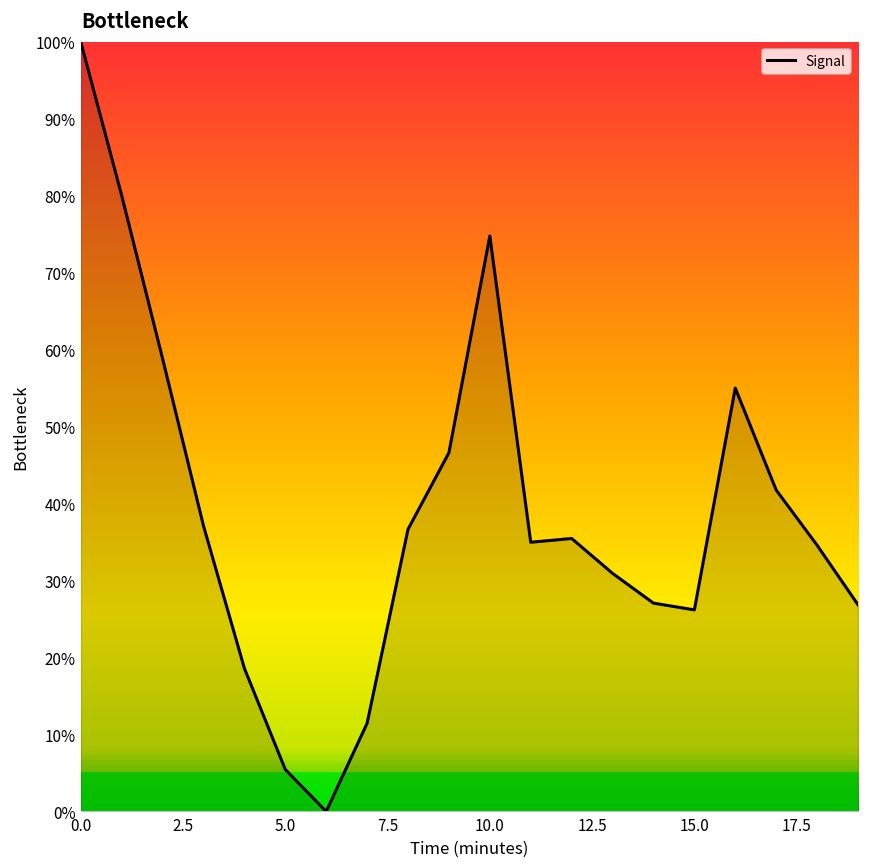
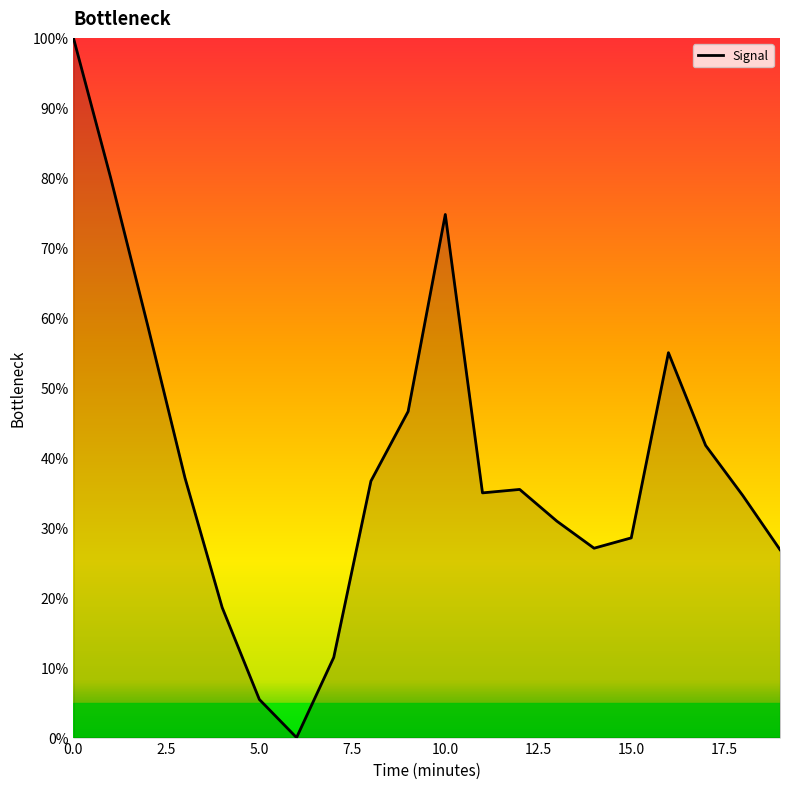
15.0: 26% -> 29%
